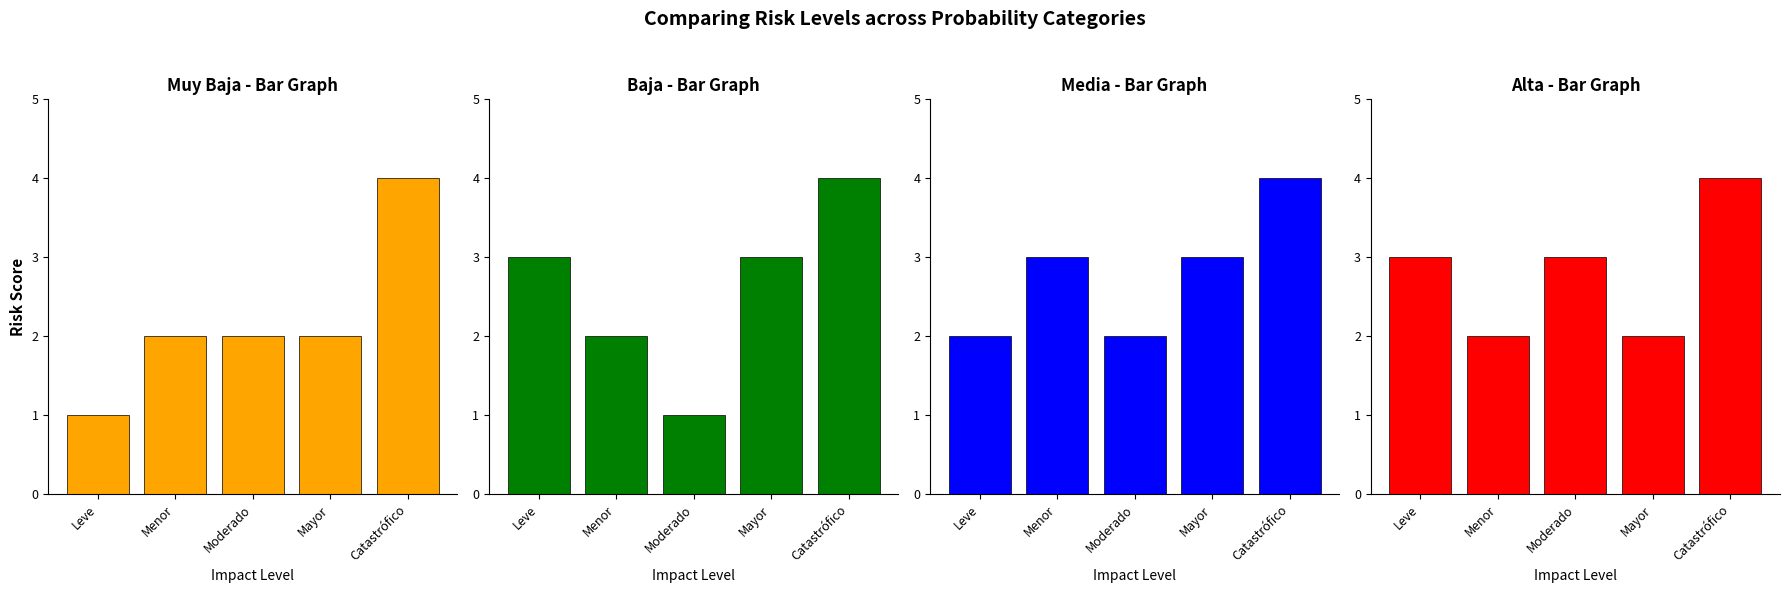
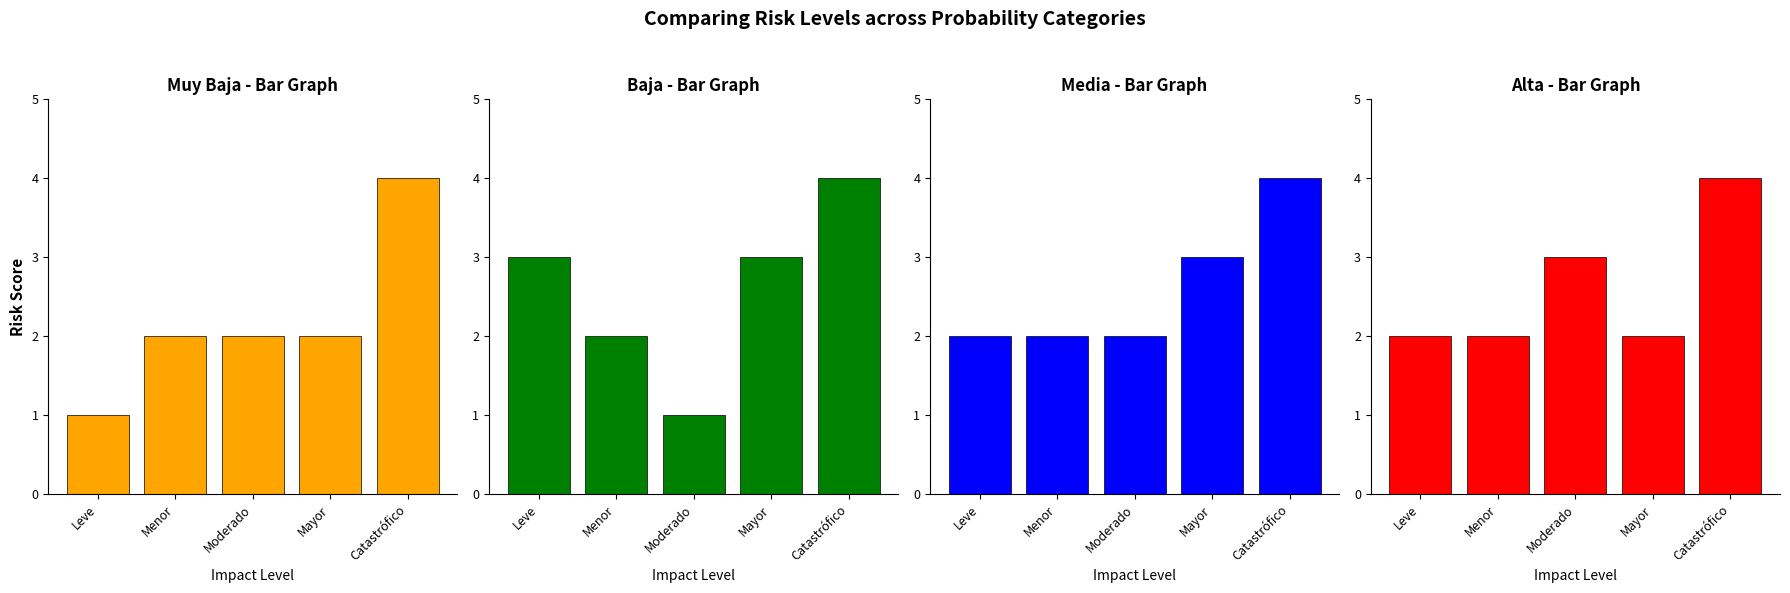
Media - Bar Graph, Menor: 3 -> 2
Alta - Bar Graph, Leve: 3 -> 2
